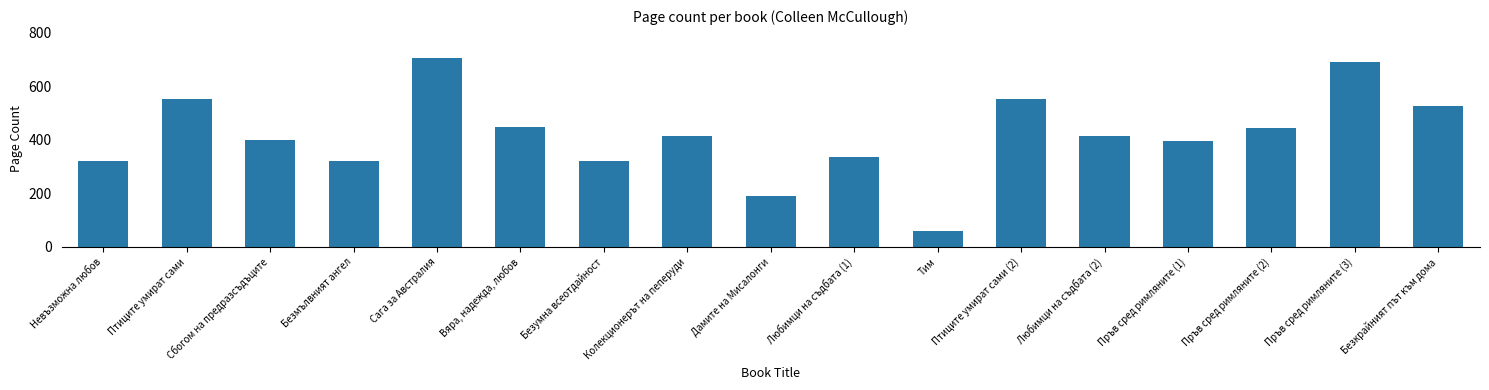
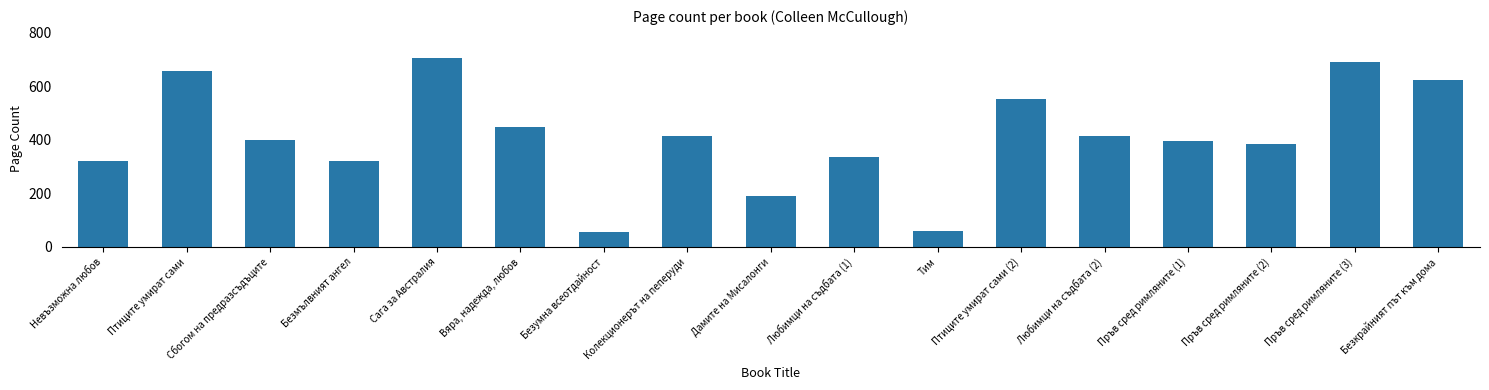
Птиците умират сами: 550 -> 660
Безумна всеотдайност: 320 -> 60
Пръв сред римляните (2): 440 -> 380
Безкрайният път към дома: 530 -> 620
